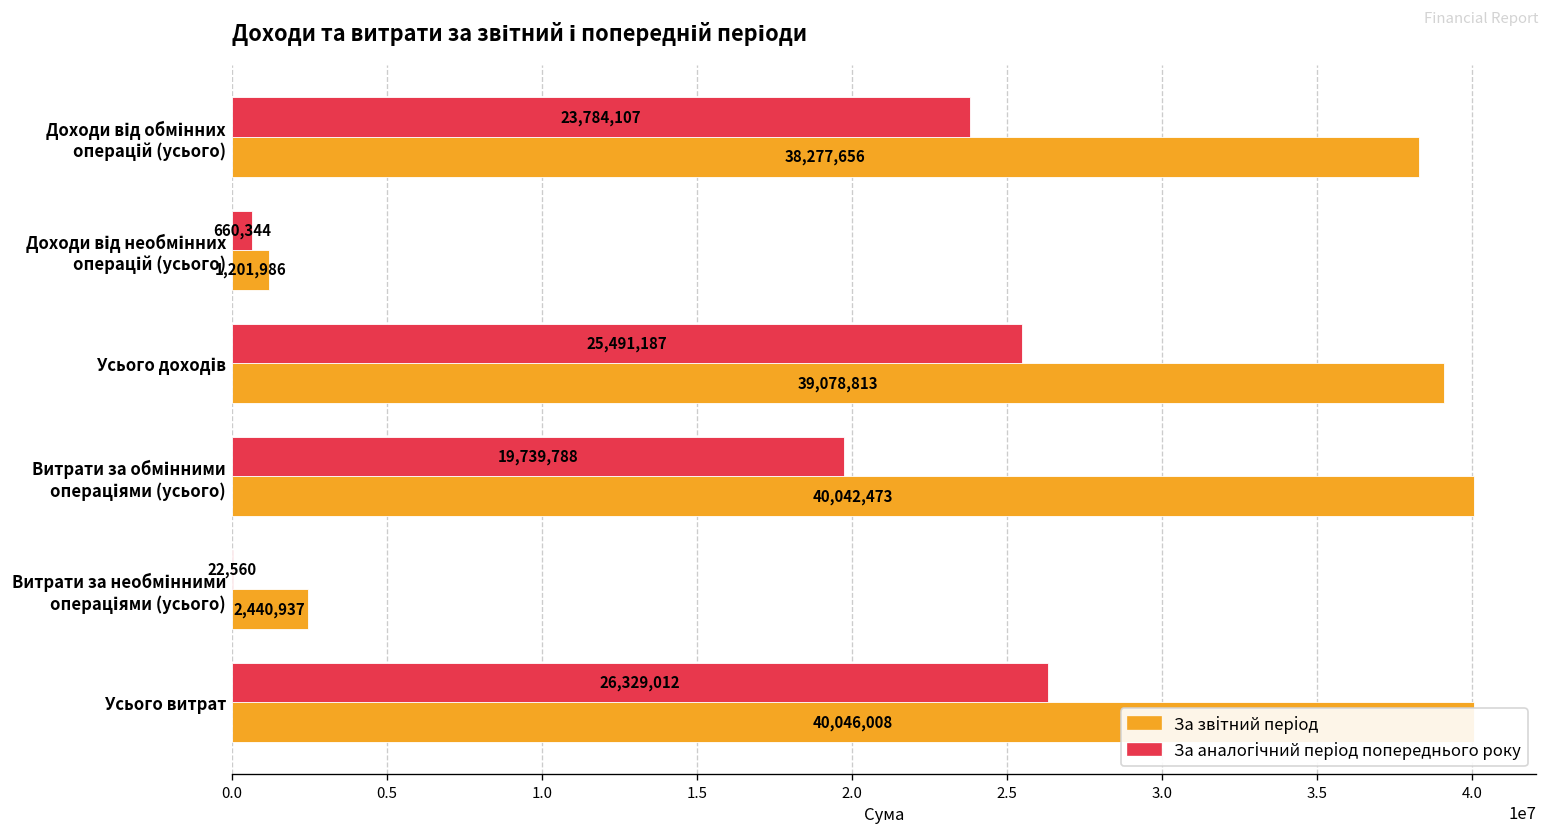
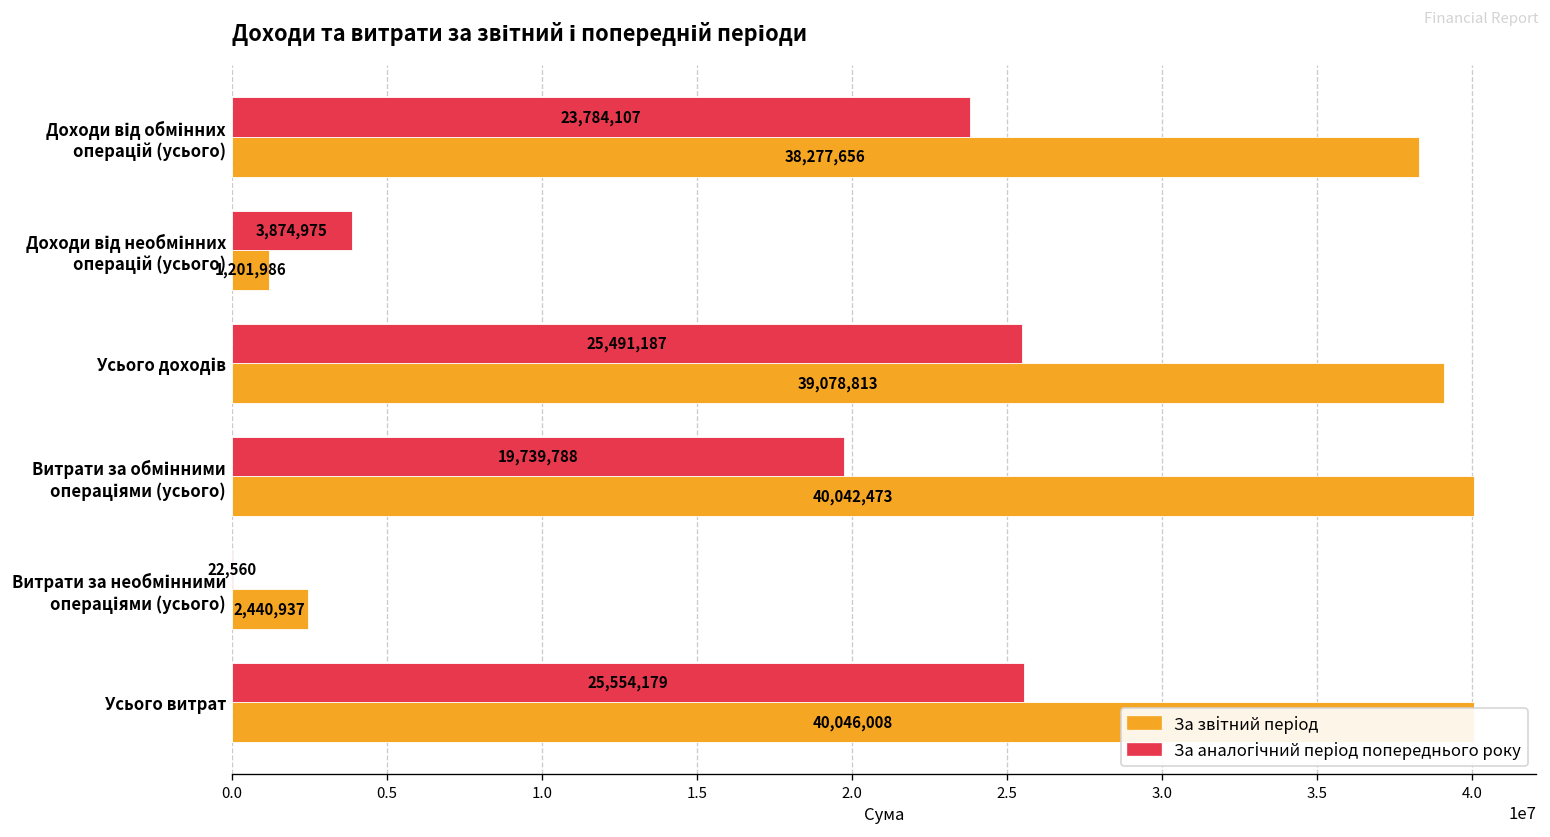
За аналогічний період попереднього року, Доходи від необмінних операцій (усього): 660,344 -> 3,874,975
За аналогічний період попереднього року, Усього витрат: 26,329,012 -> 25,554,179
